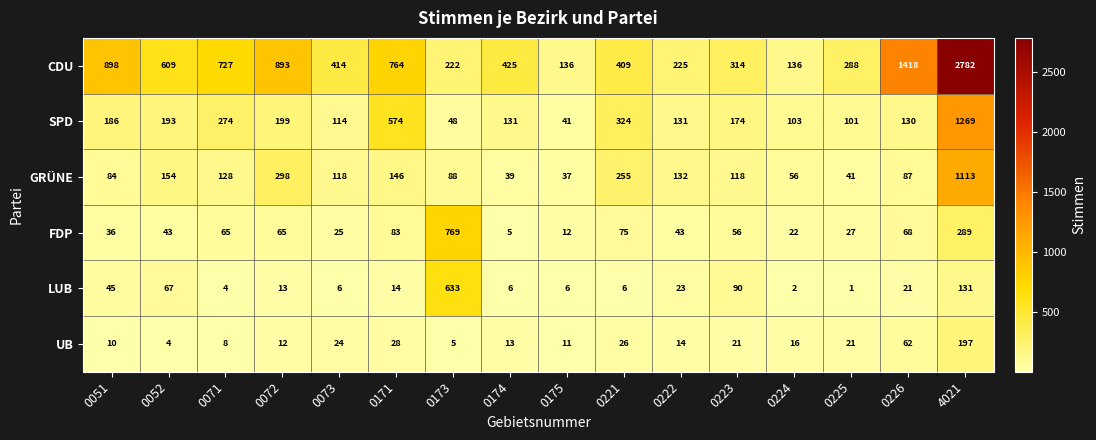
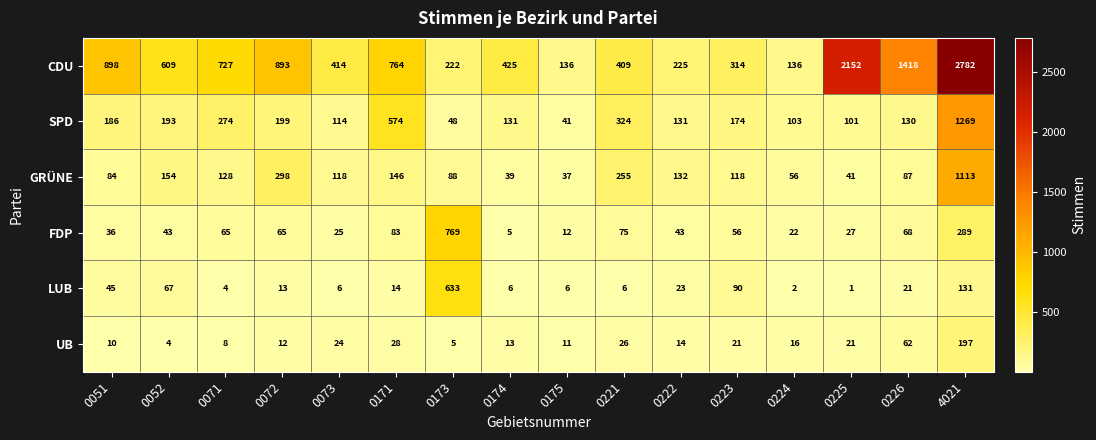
CDU, 0225: 288 -> 2152
